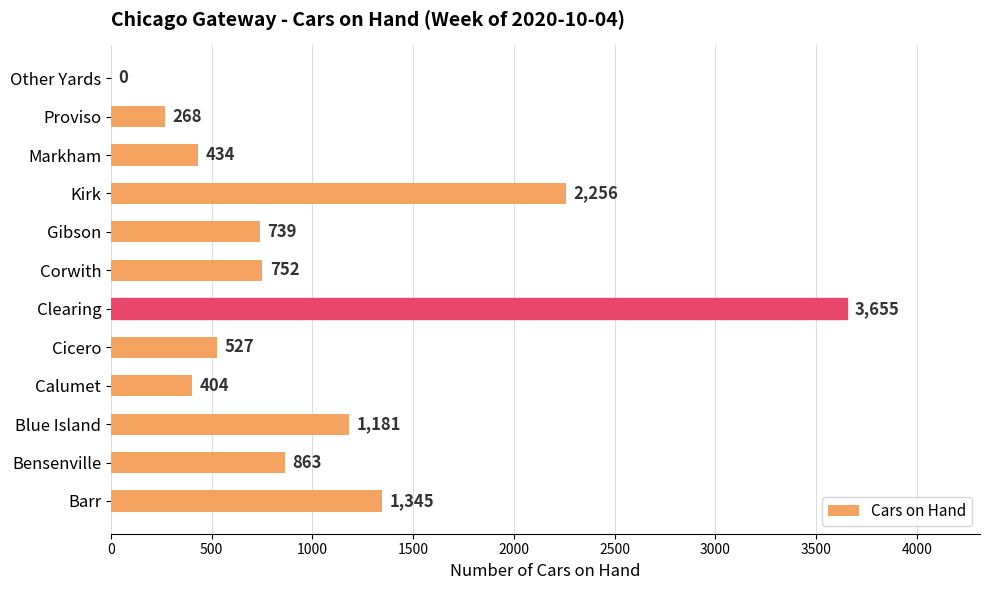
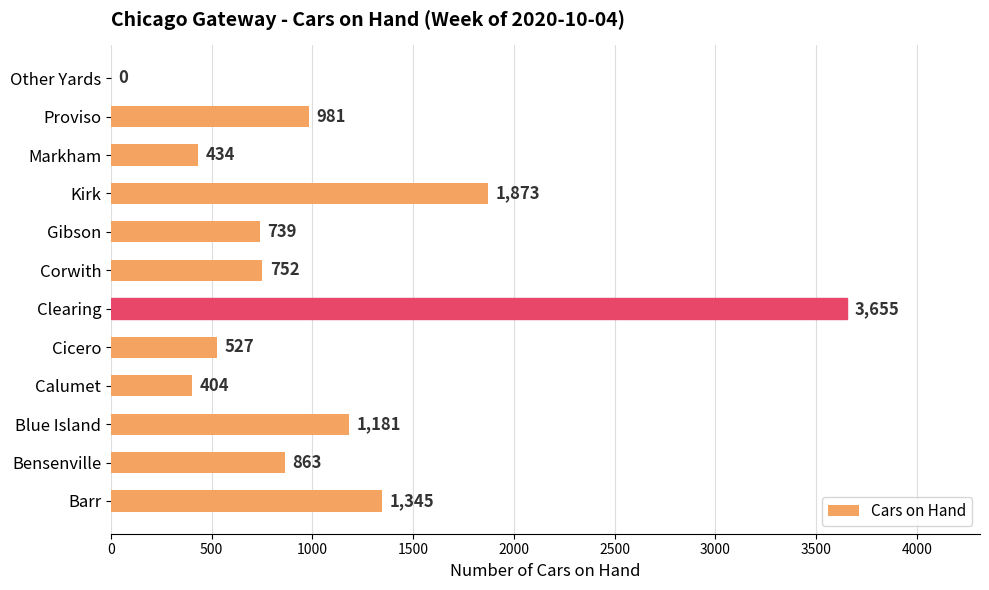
Proviso: 268 -> 981
Kirk: 2,256 -> 1,873
